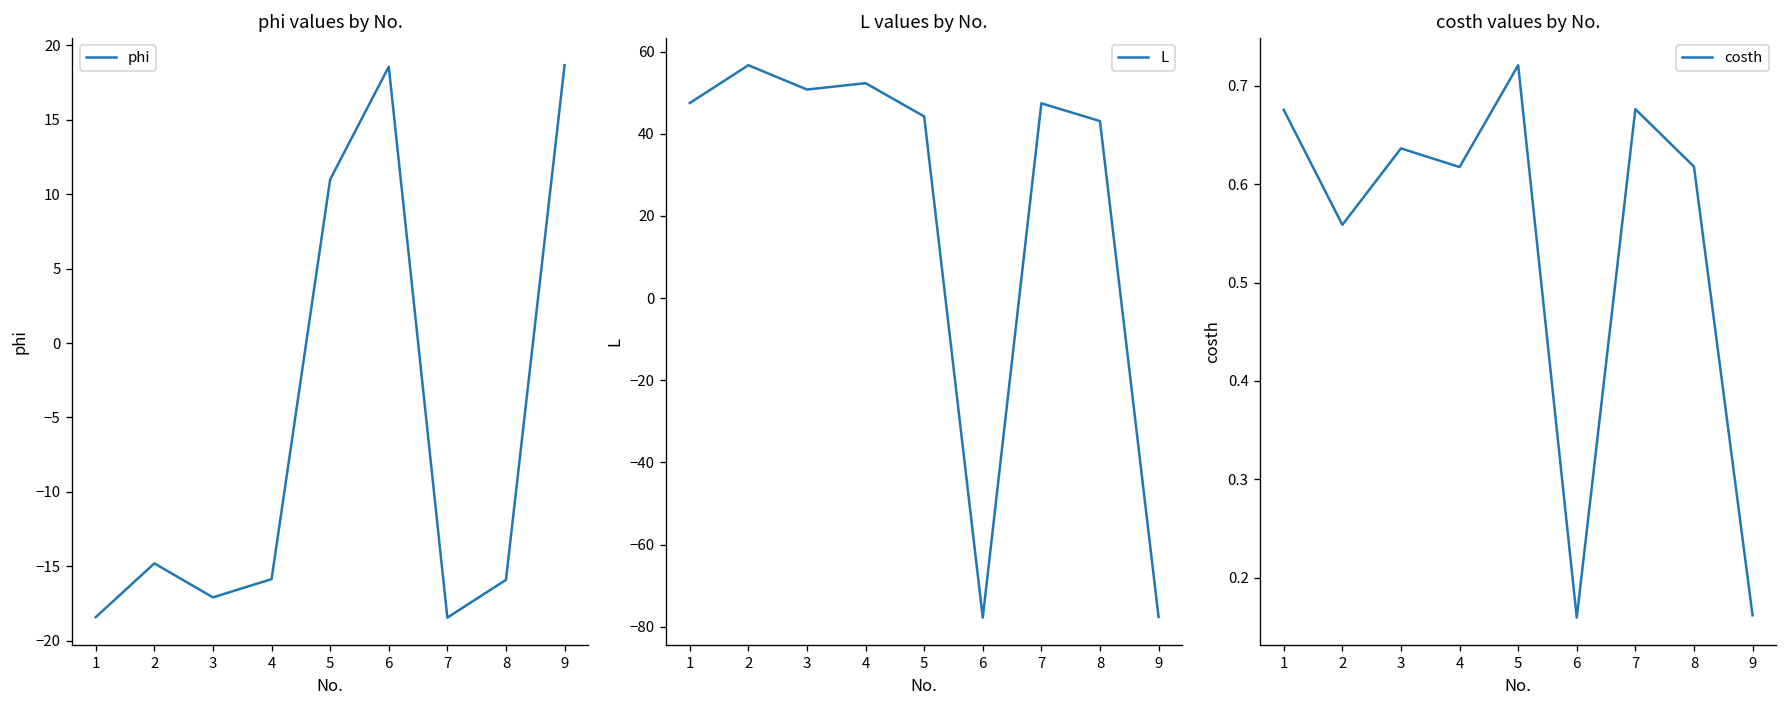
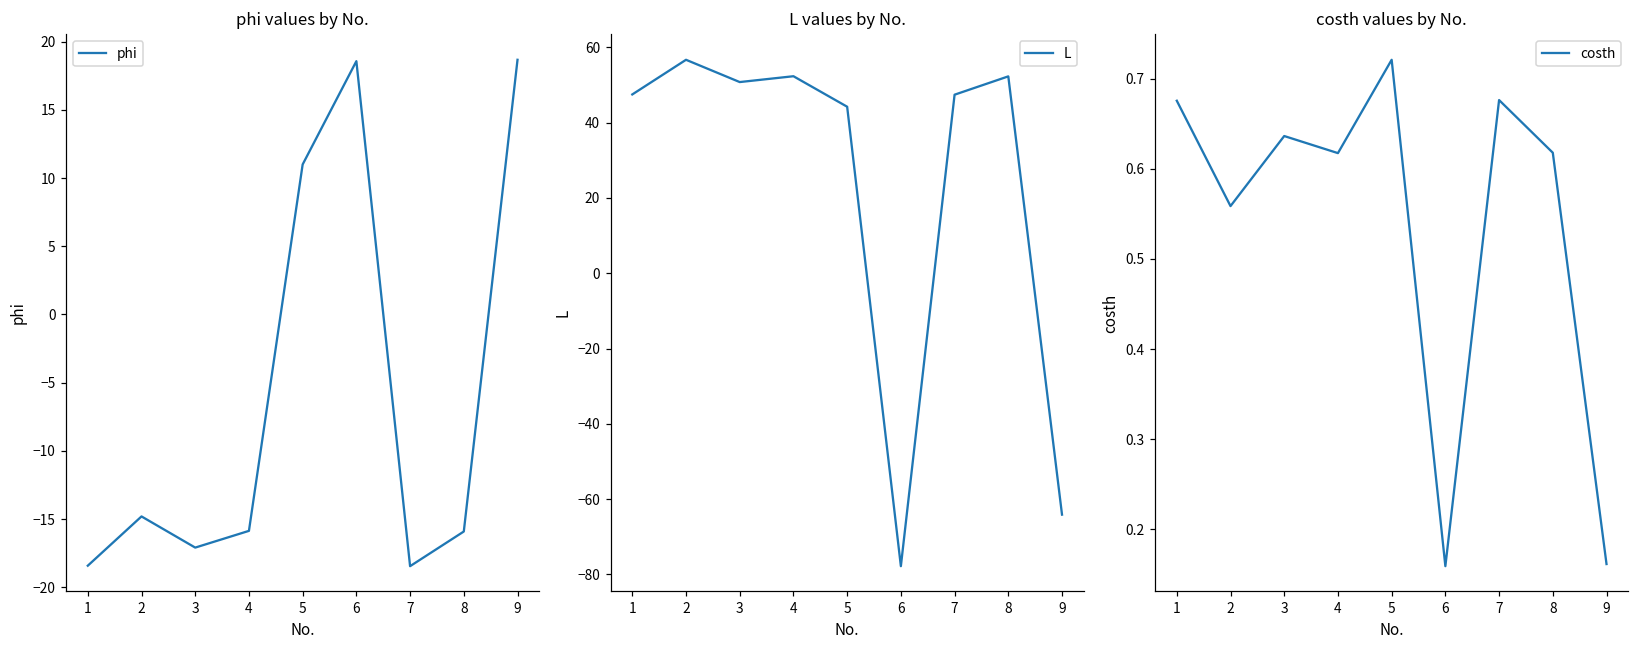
L values by No., 8: 43 -> 52
L values by No., 9: -78 -> -64
